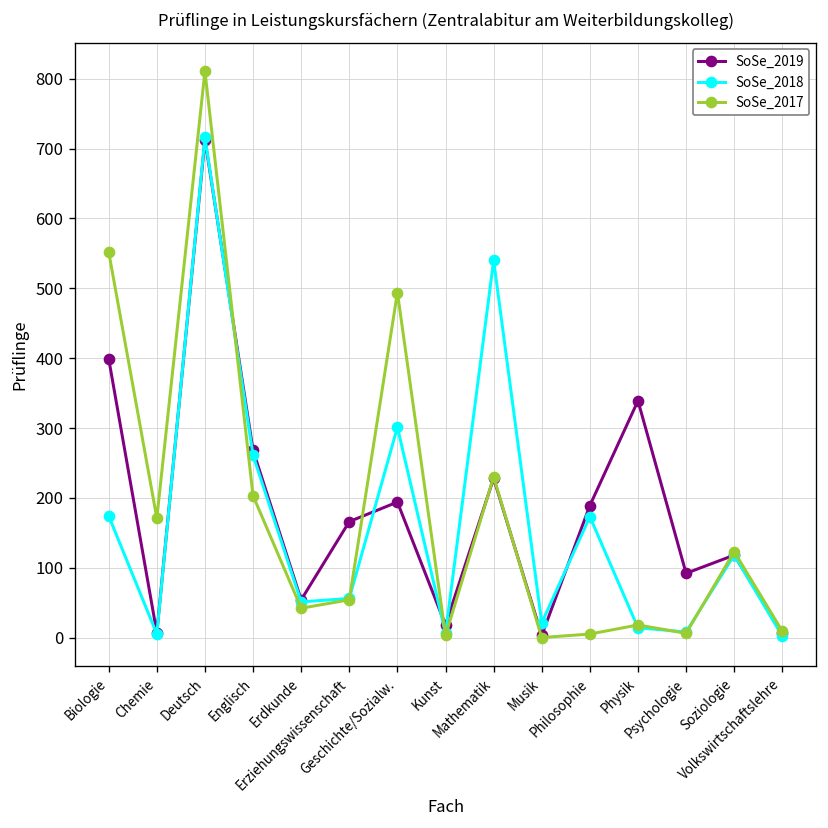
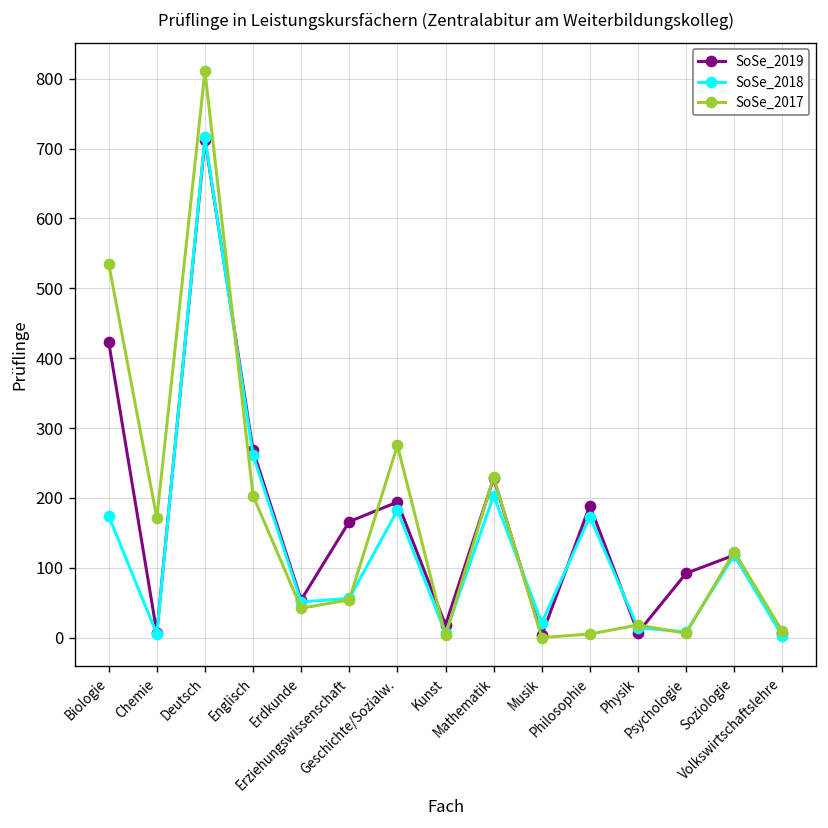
SoSe_2019, Biologie: 400 -> 420
SoSe_2017, Biologie: 550 -> 540
SoSe_2018, Geschichte/Sozialw.: 300 -> 180
SoSe_2017, Geschichte/Sozialw.: 490 -> 280
SoSe_2018, Mathematik: 540 -> 200
SoSe_2019, Physik: 340 -> 10
